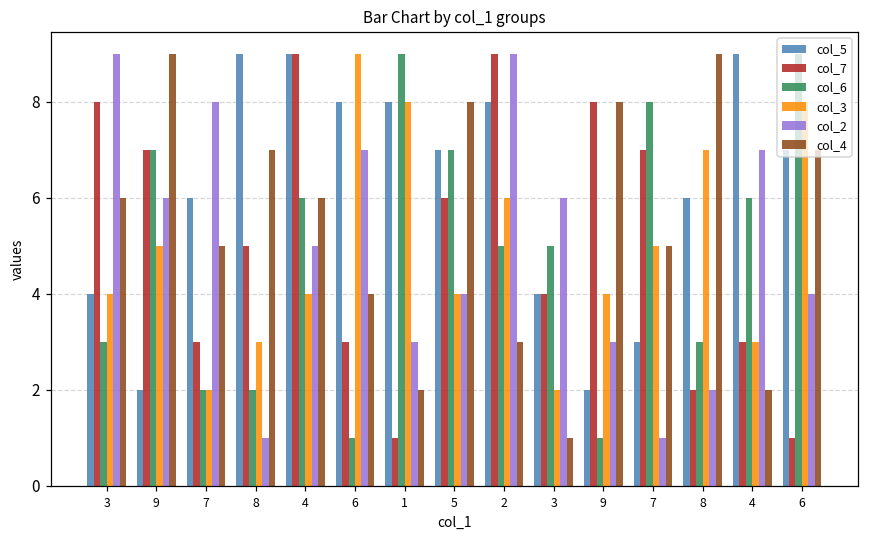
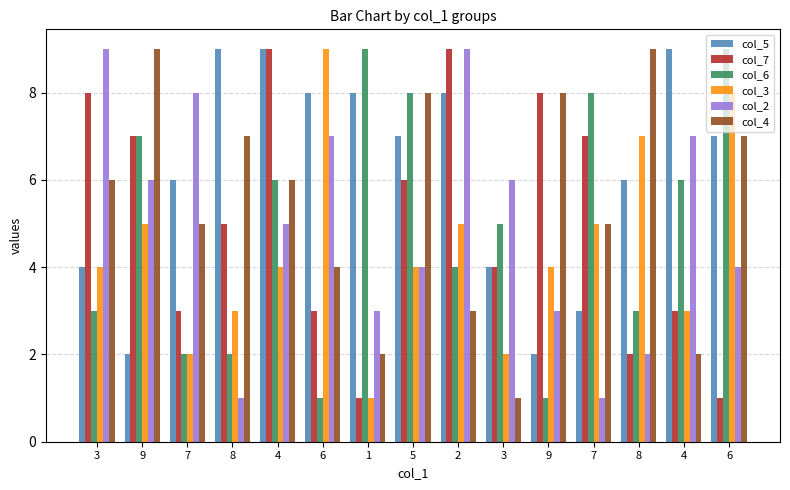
col_3, 1: 8 -> 1
col_6, 5: 7 -> 8
col_6, 2: 5 -> 4
col_3, 2: 6 -> 5
